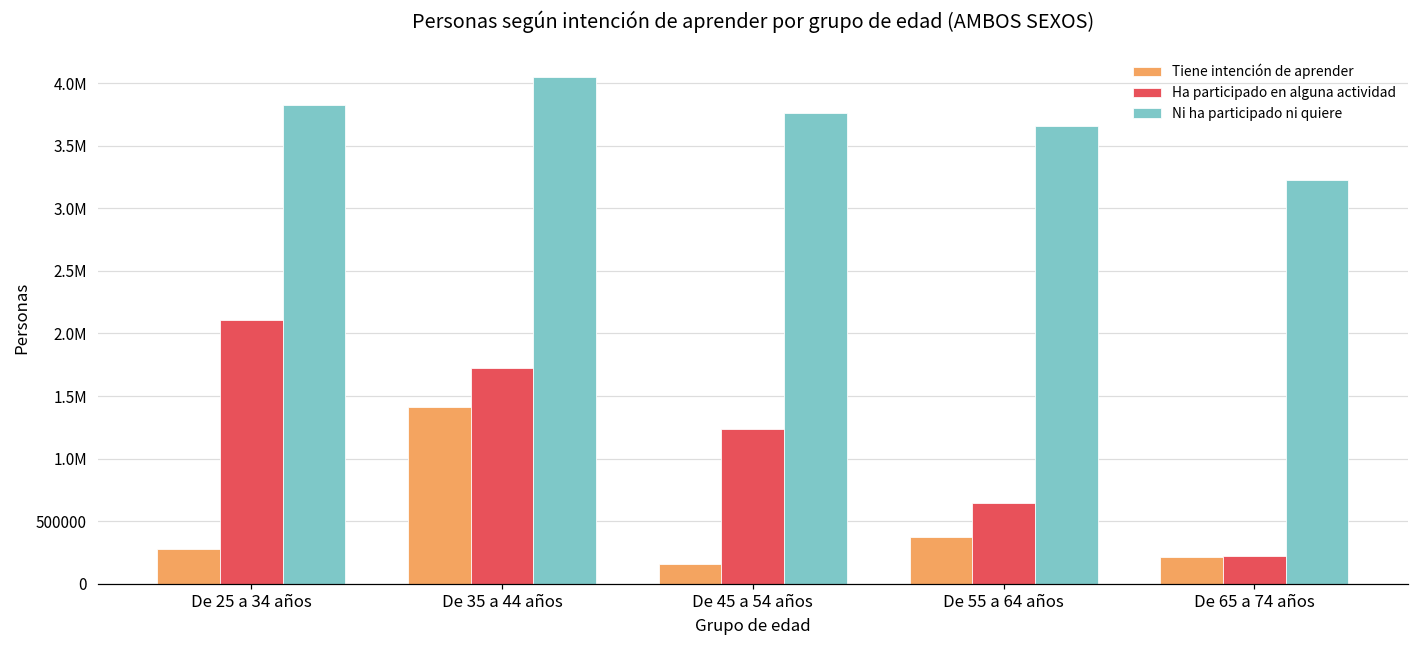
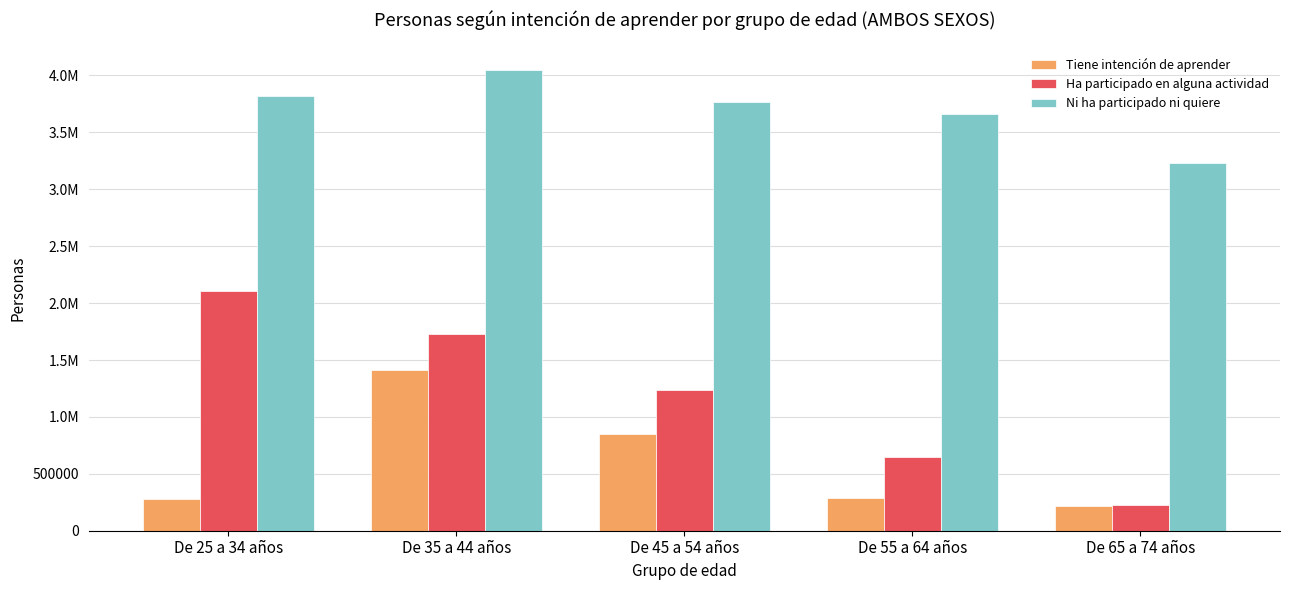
Tiene intención de aprender, De 45 a 54 años: 160000 -> 850000
Tiene intención de aprender, De 55 a 64 años: 380000 -> 280000
